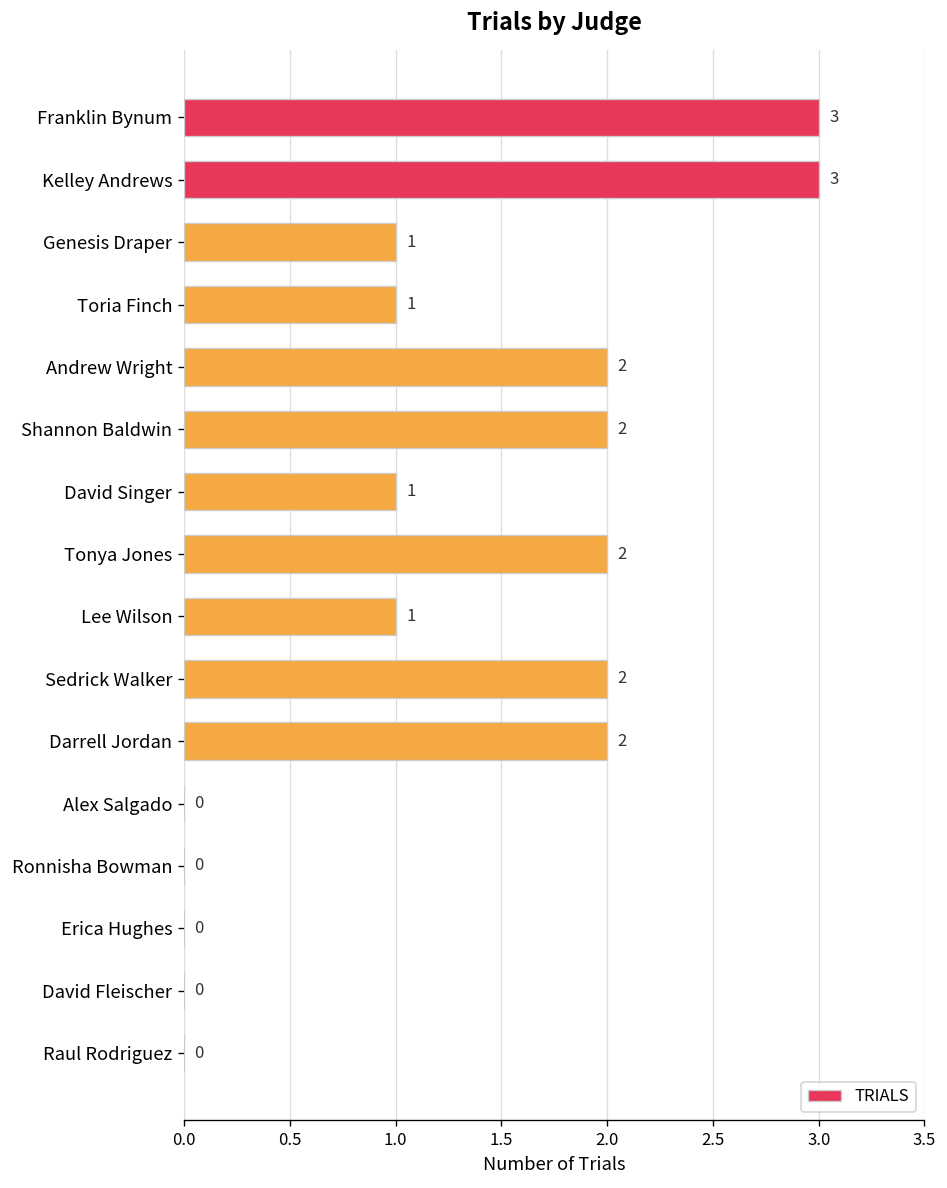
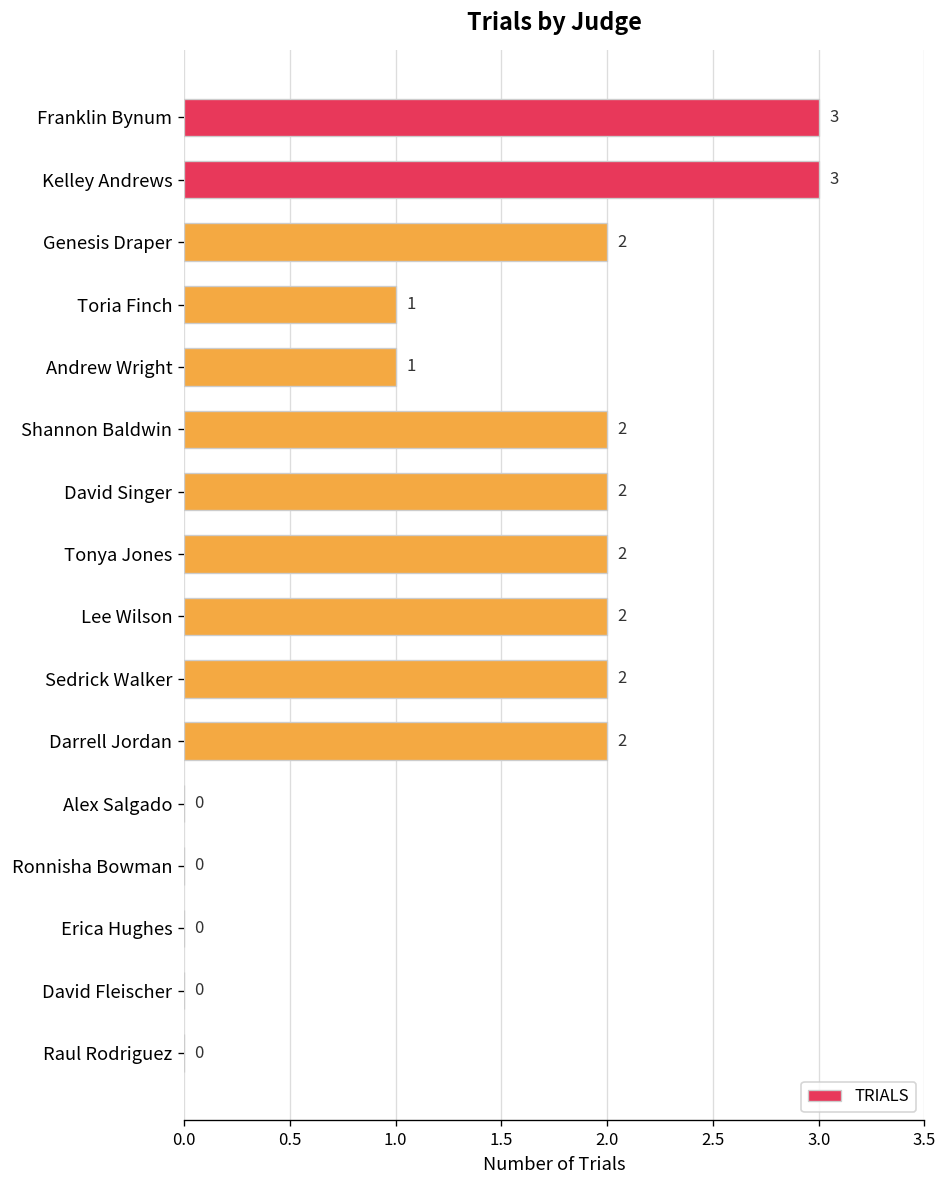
Genesis Draper: 1 -> 2
Andrew Wright: 2 -> 1
David Singer: 1 -> 2
Lee Wilson: 1 -> 2
